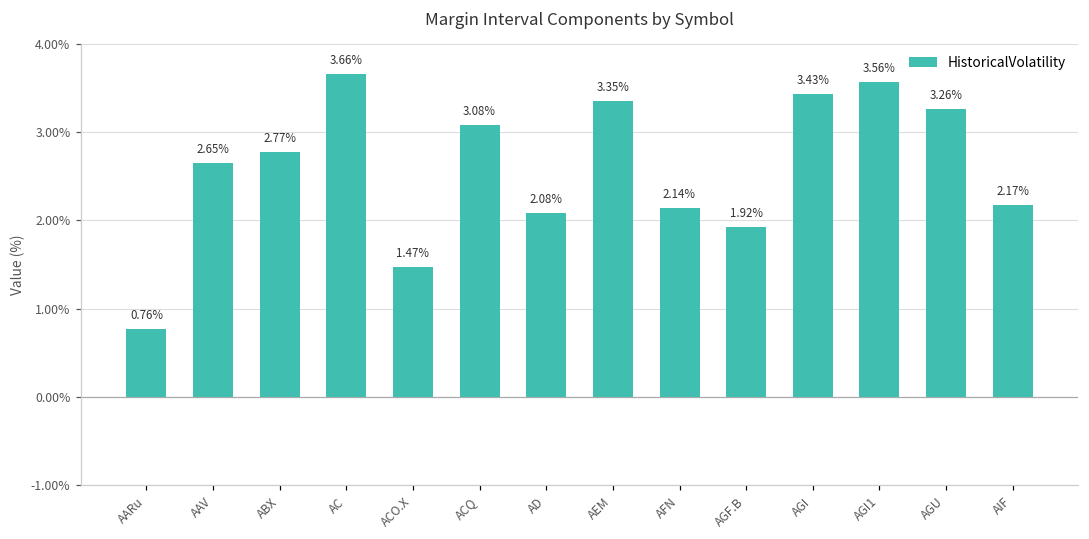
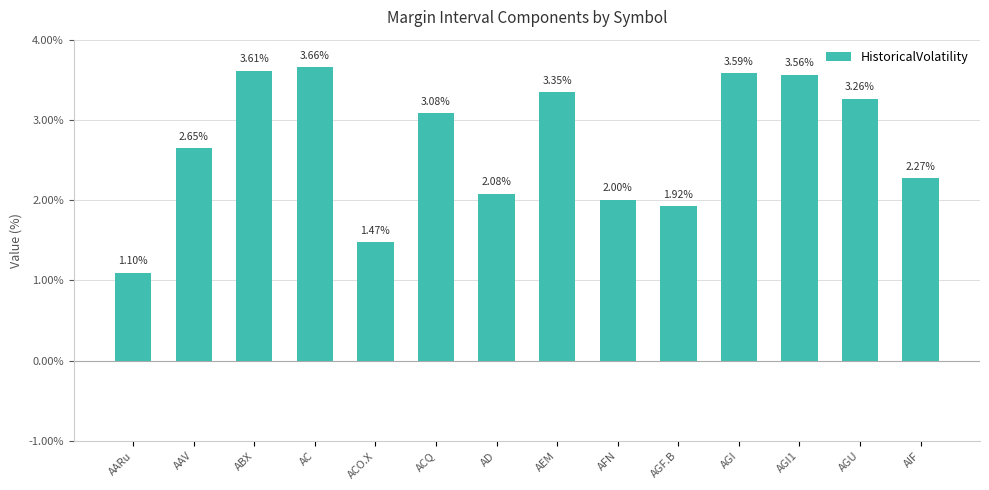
AARu: 0.76% -> 1.10%
ABX: 2.77% -> 3.61%
AFN: 2.14% -> 2.00%
AGI: 3.43% -> 3.59%
AIF: 2.17% -> 2.27%
